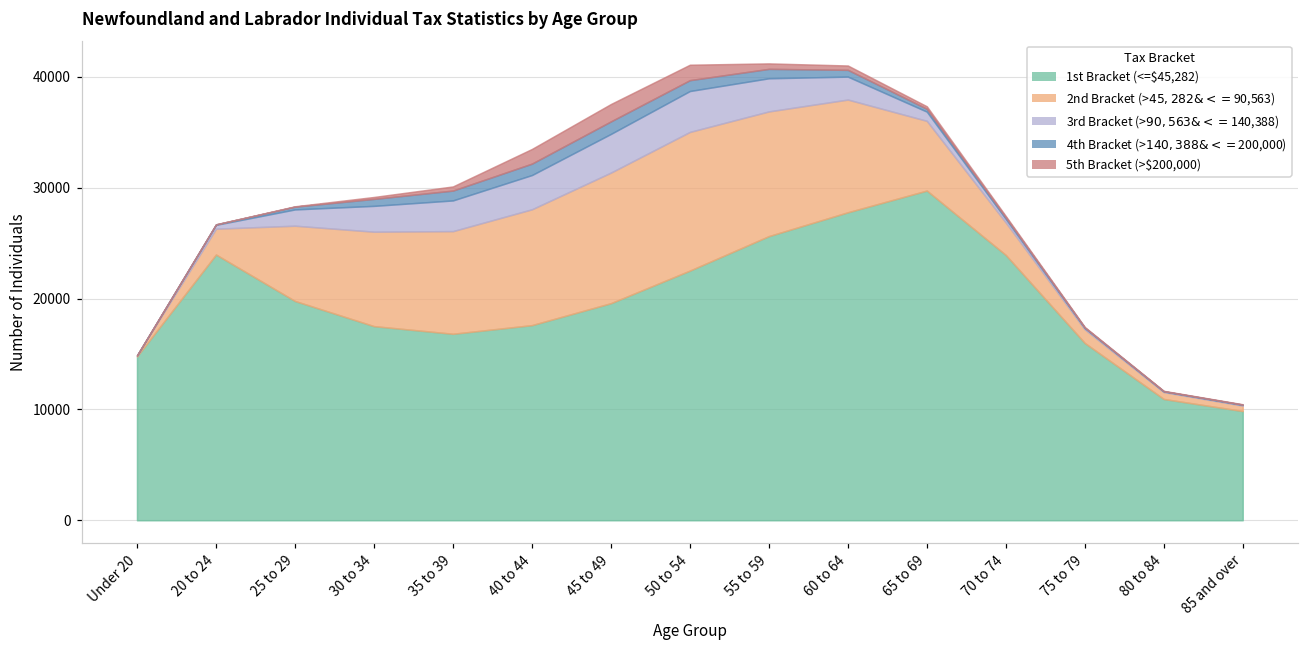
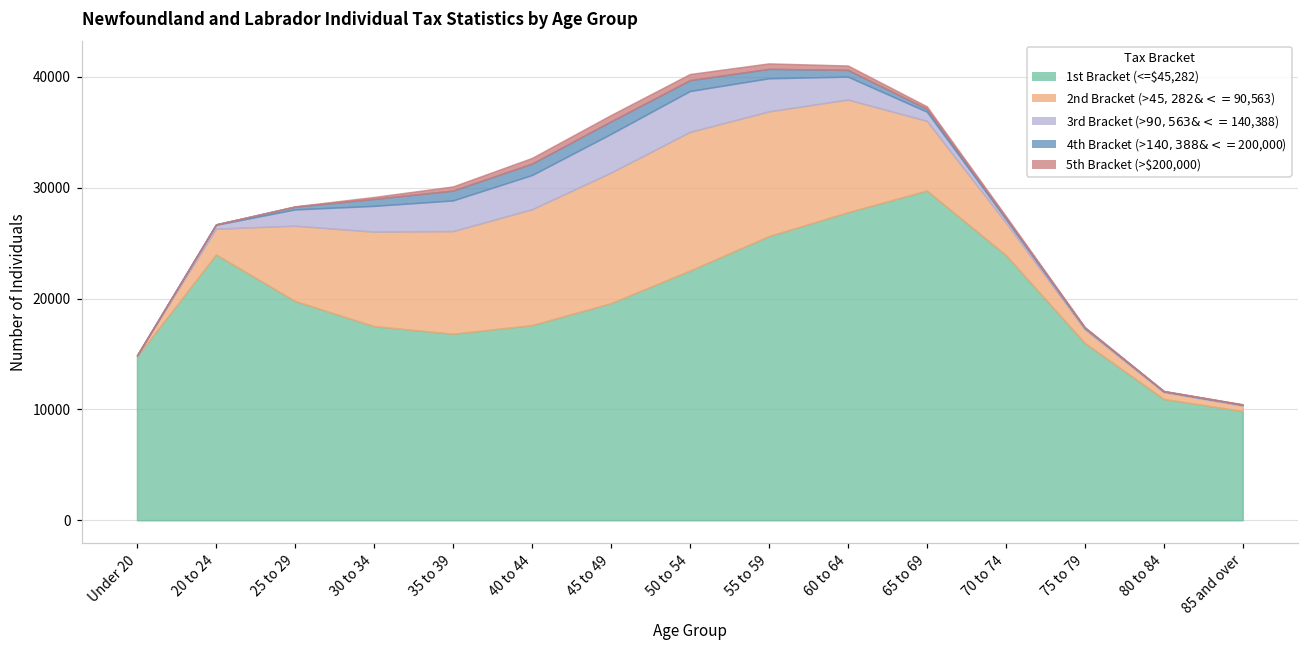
5th Bracket (>$200,000), 40 to 44: 1300 -> 500
5th Bracket (>$200,000), 45 to 49: 1600 -> 600
5th Bracket (>$200,000), 50 to 54: 1400 -> 600
